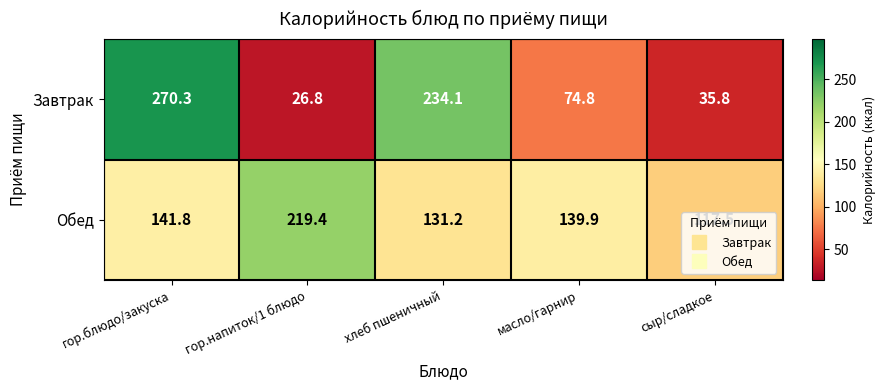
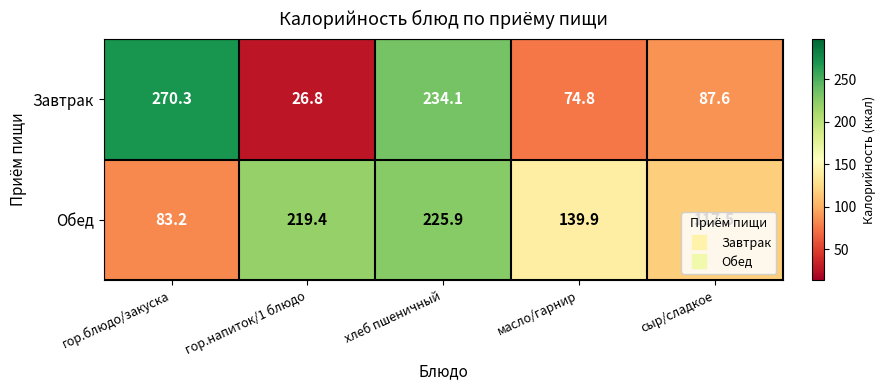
Завтрак, сыр/сладкое: 35.8 -> 87.6
Обед, гор.блюдо/закуска: 141.8 -> 83.2
Обед, хлеб пшеничный: 131.2 -> 225.9
